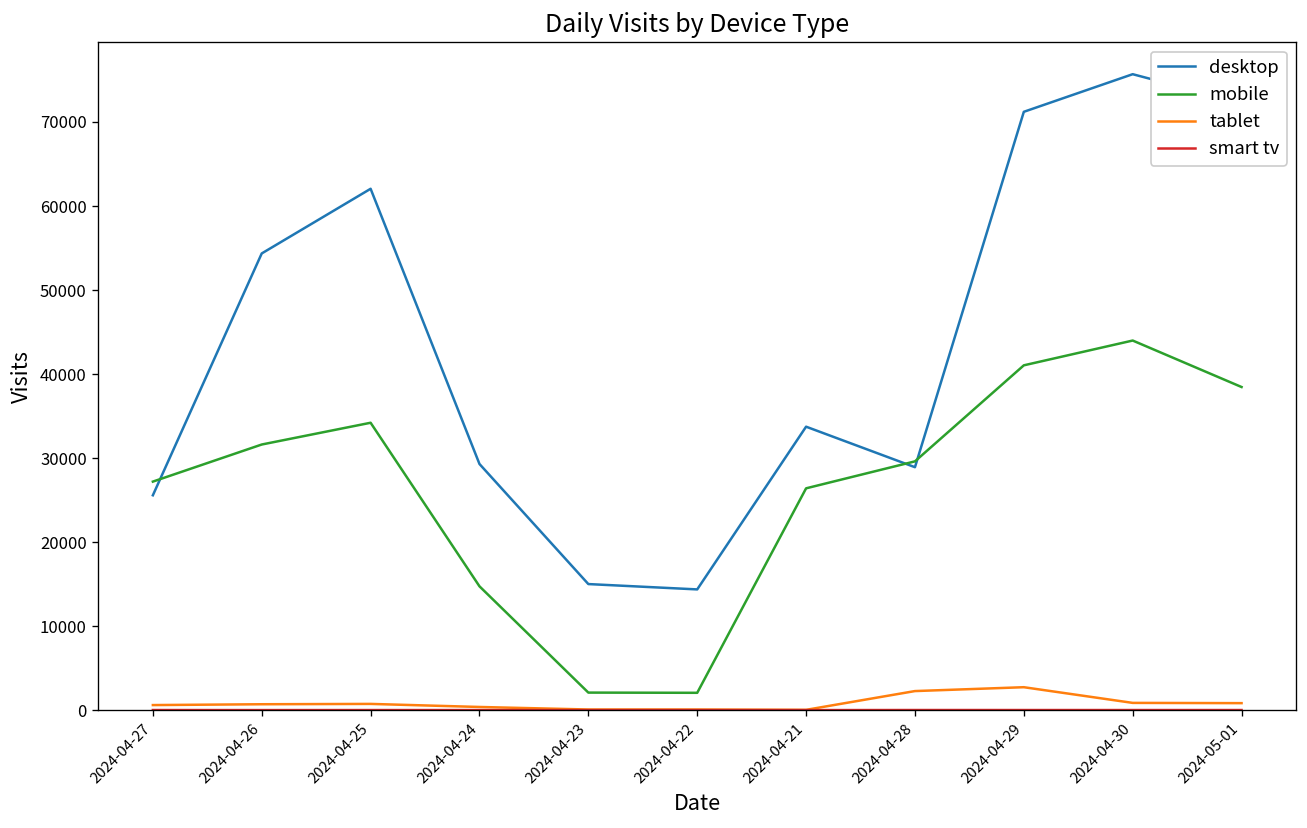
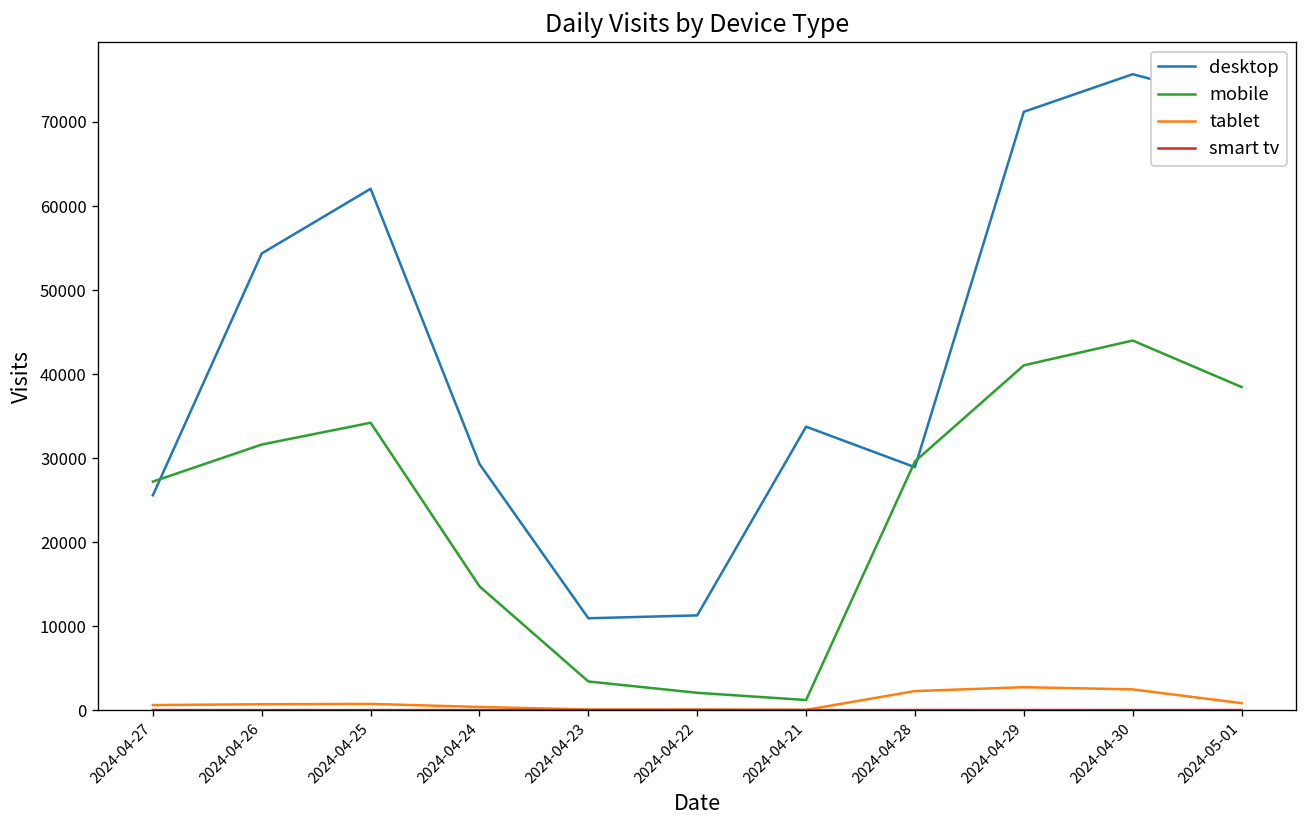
desktop, 2024-04-23: 15000 -> 11000
mobile, 2024-04-23: 2000 -> 3000
desktop, 2024-04-22: 14000 -> 11000
mobile, 2024-04-21: 26000 -> 1000
tablet, 2024-04-30: 1000 -> 2000
